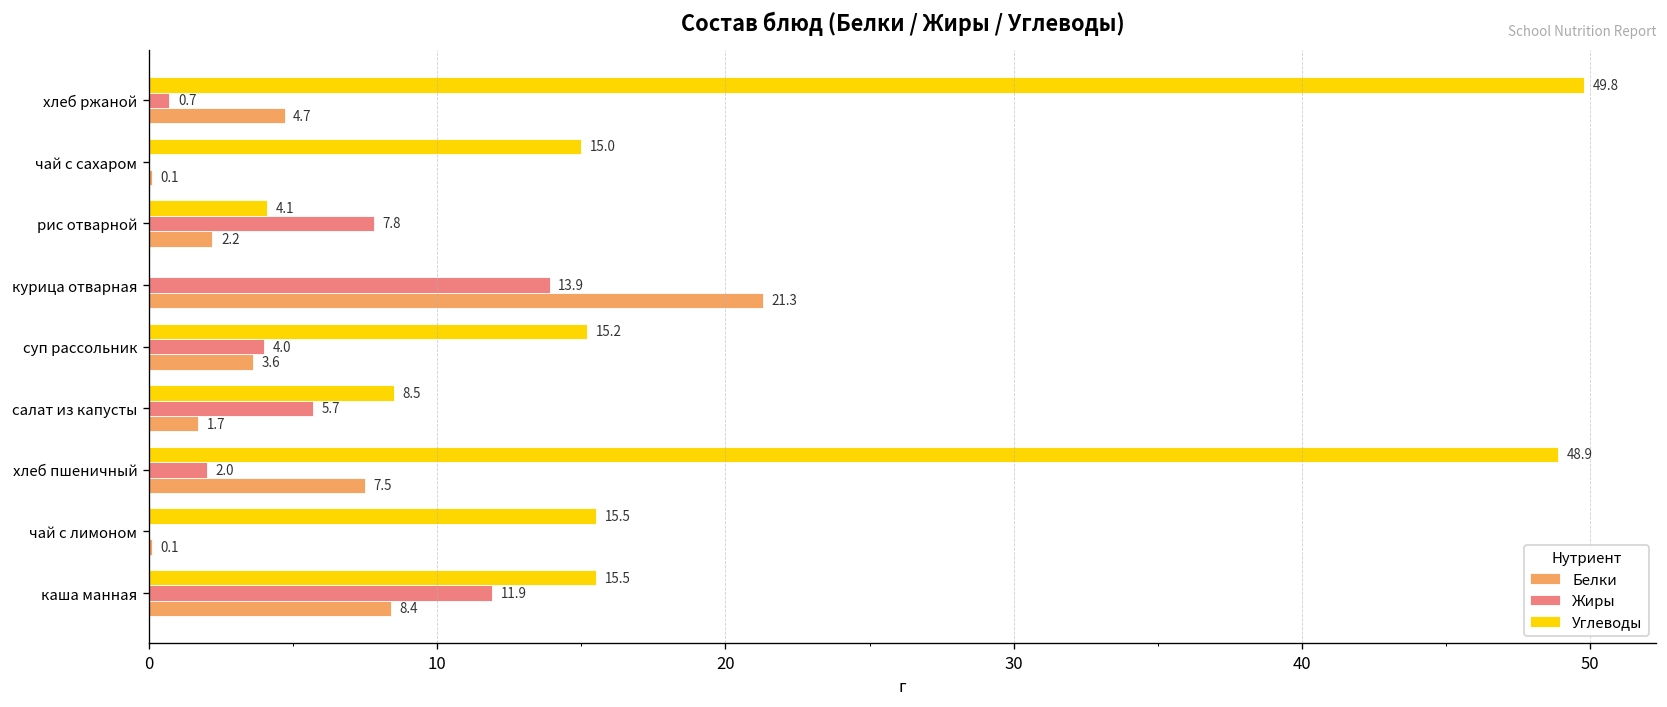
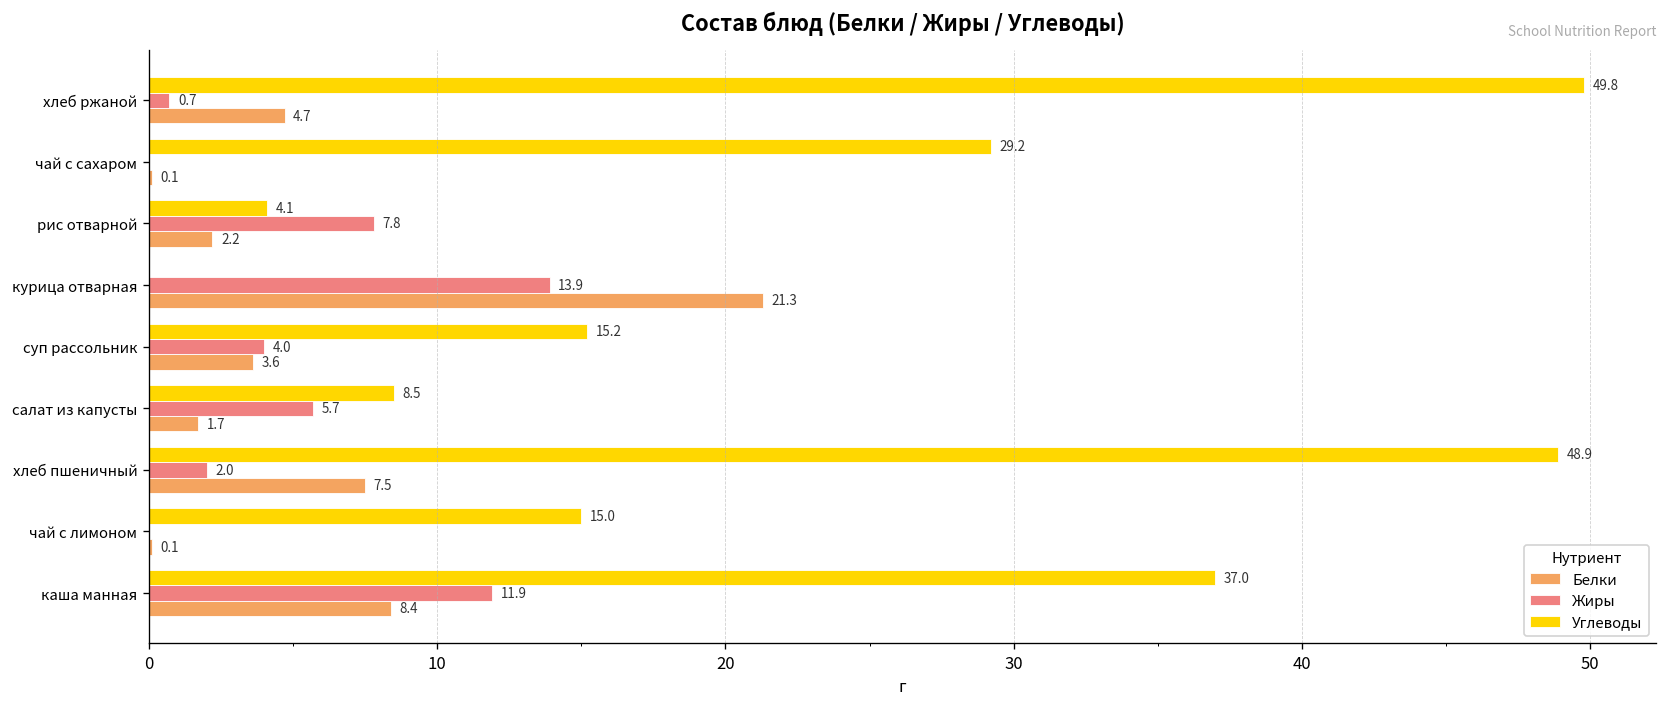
Углеводы, чай с сахаром: 15.0 -> 29.2
Углеводы, чай с лимоном: 15.5 -> 15.0
Углеводы, каша манная: 15.5 -> 37.0
